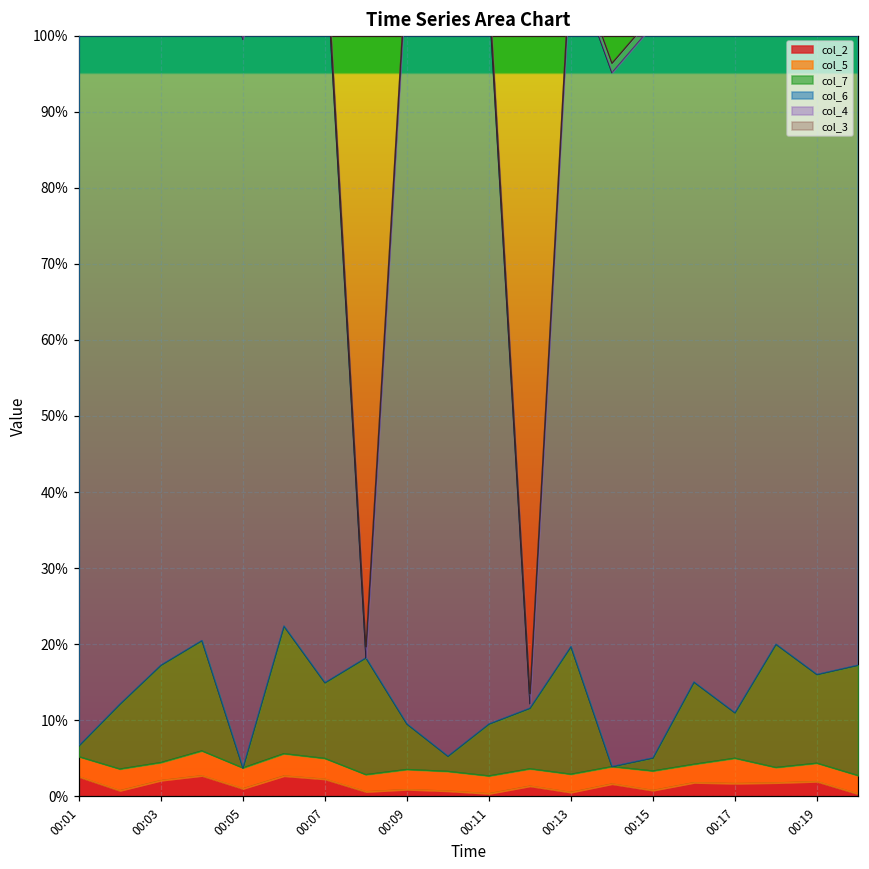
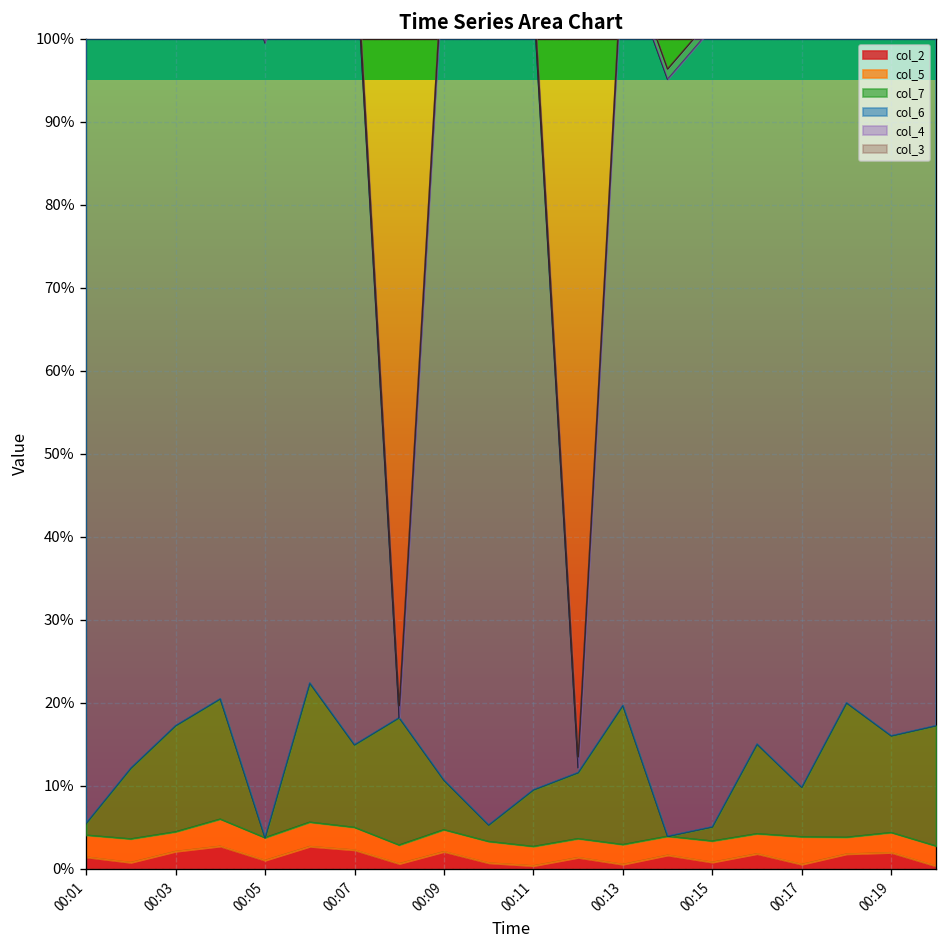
col_2, 00:01: 3% -> 1%
col_2, 00:09: 1% -> 2%
col_2, 00:17: 2% -> 1%
